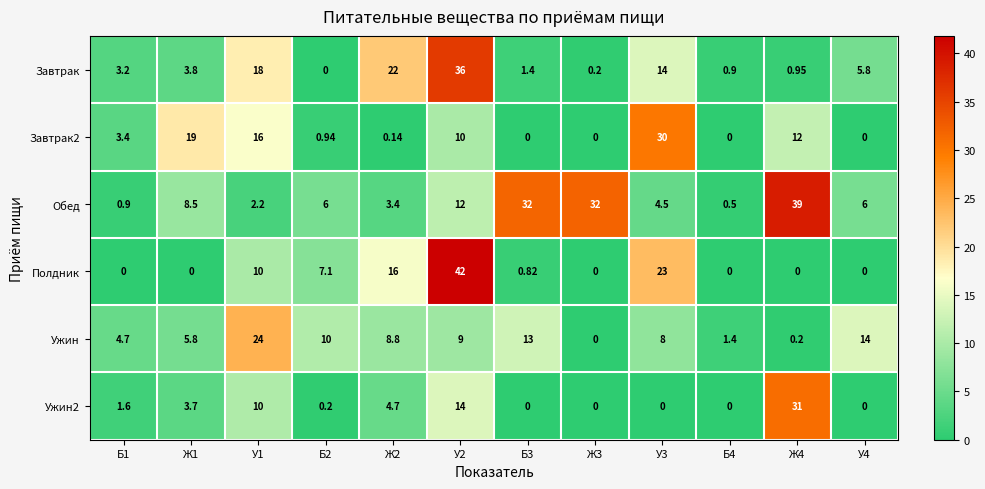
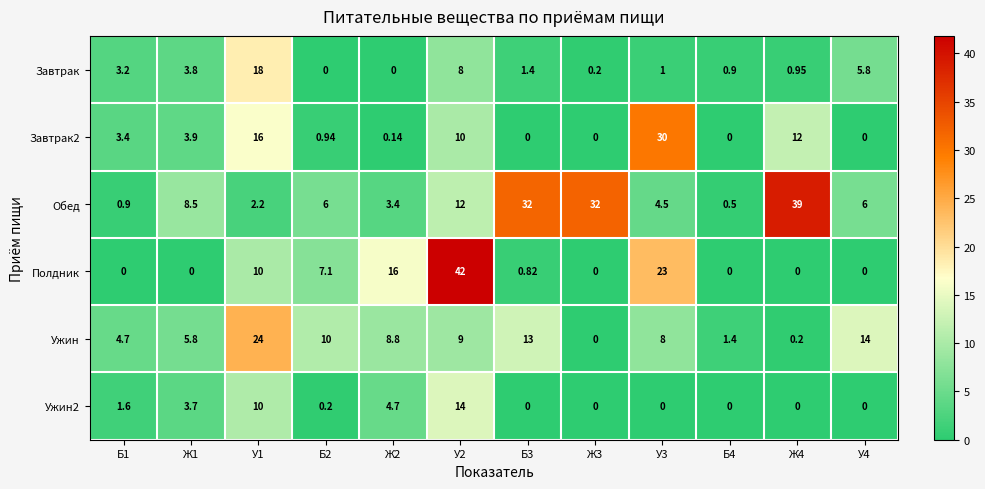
Завтрак, Ж2: 22 -> 0
Завтрак, У2: 36 -> 8
Завтрак, У3: 14 -> 1
Завтрак2, Ж1: 19 -> 3.9
Ужин2, Ж4: 31 -> 0
